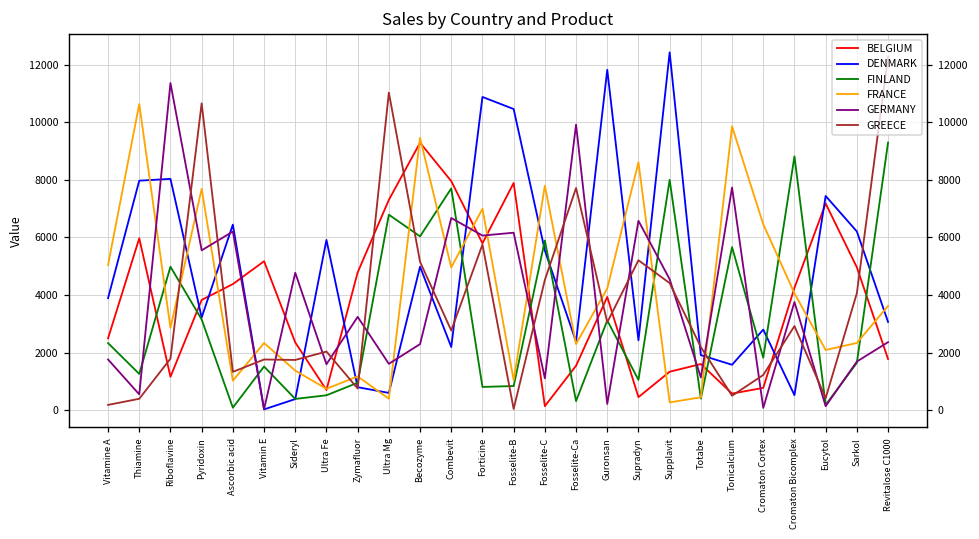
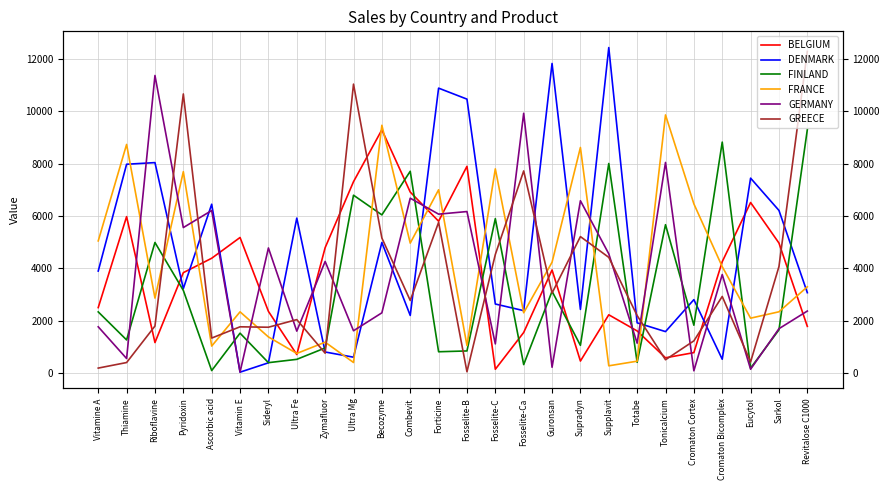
FRANCE, Thiamine: 10600 -> 8700
GERMANY, Zymafluor: 3200 -> 4300
BELGIUM, Combevit: 8000 -> 6900
DENMARK, Fosselite-C: 5500 -> 2600
BELGIUM, Supplavit: 1300 -> 2200
GERMANY, Tonicalcium: 7700 -> 8000
BELGIUM, Eucytol: 7200 -> 6500
FRANCE, Revitalose C1000: 3600 -> 3300
